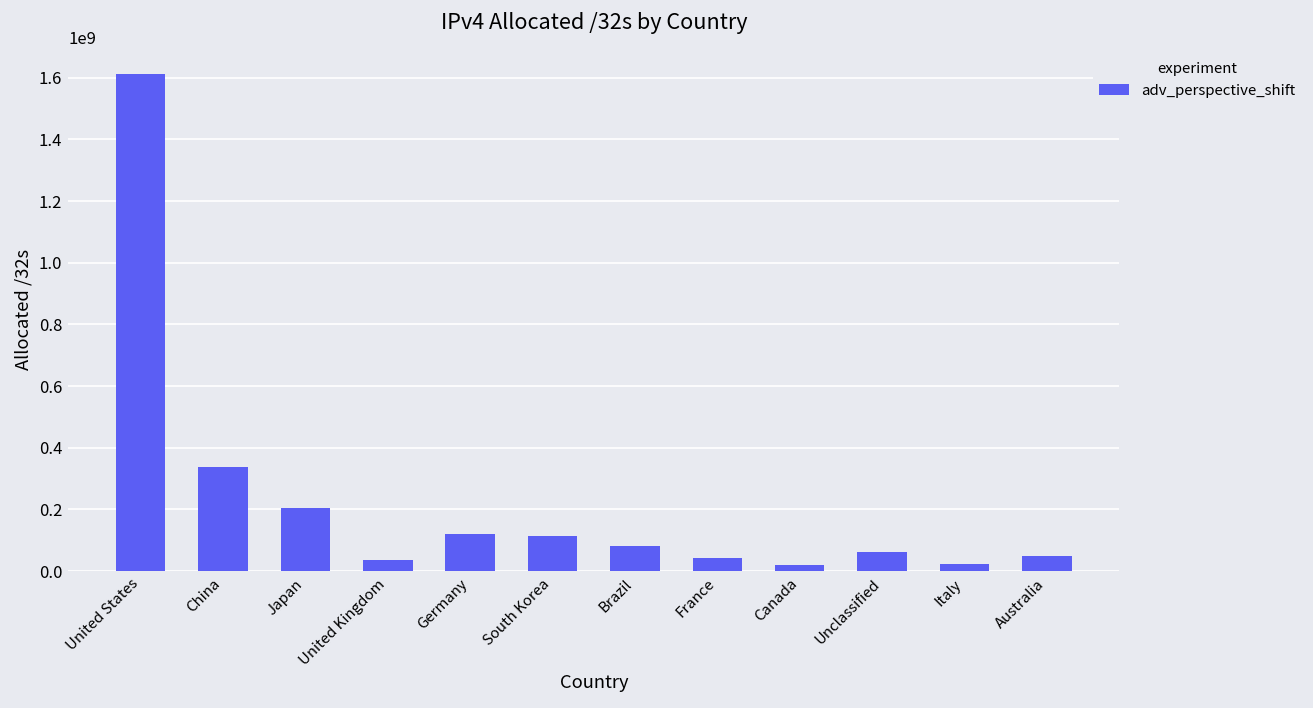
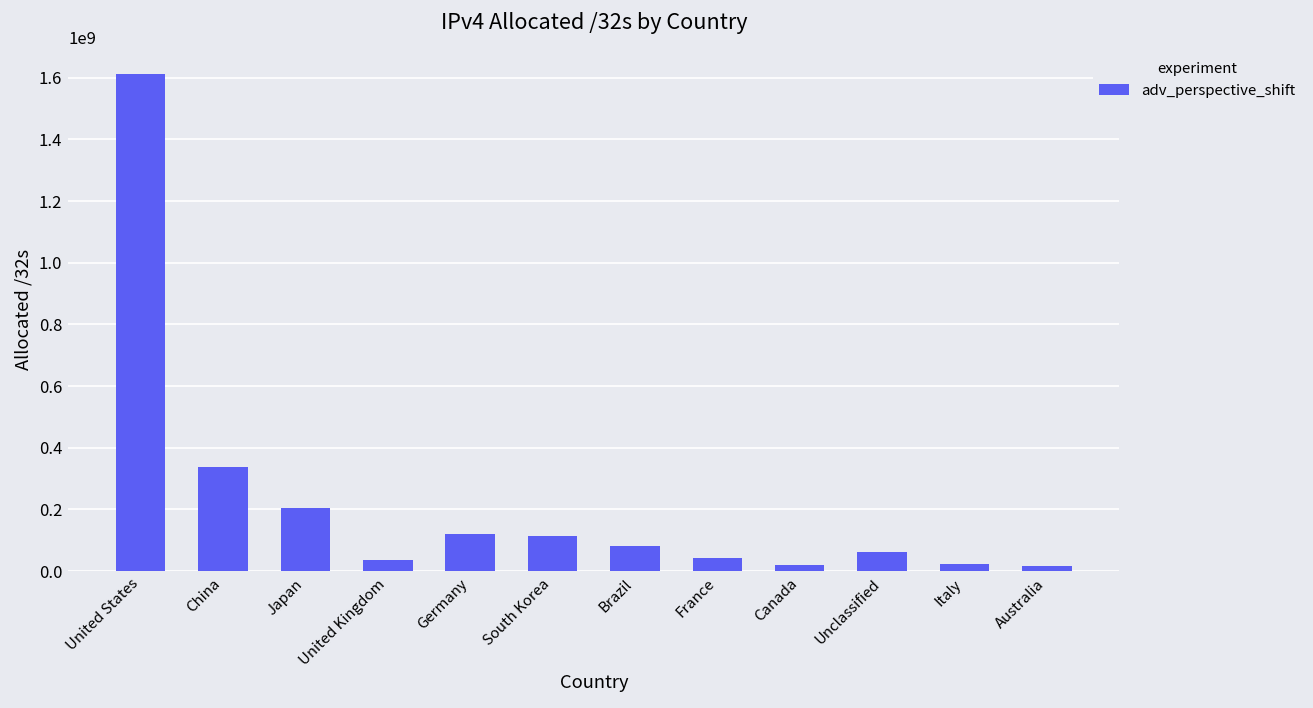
Australia: 50000000 -> 20000000
